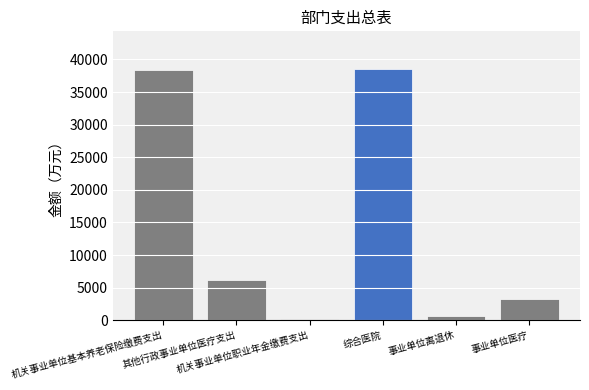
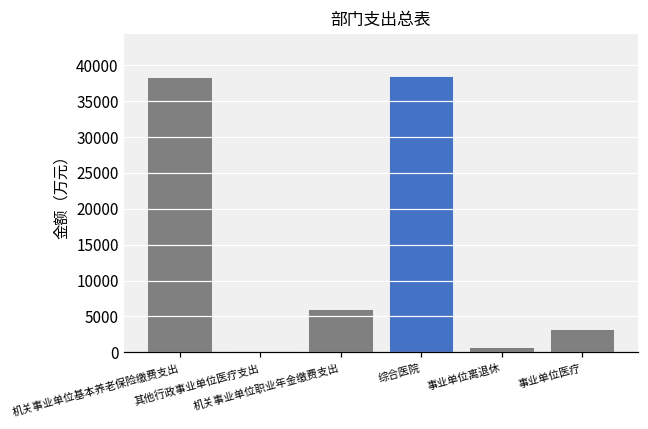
其他行政事业单位医疗支出: 6000 -> 0
机关事业单位职业年金缴费支出: 0 -> 6000
